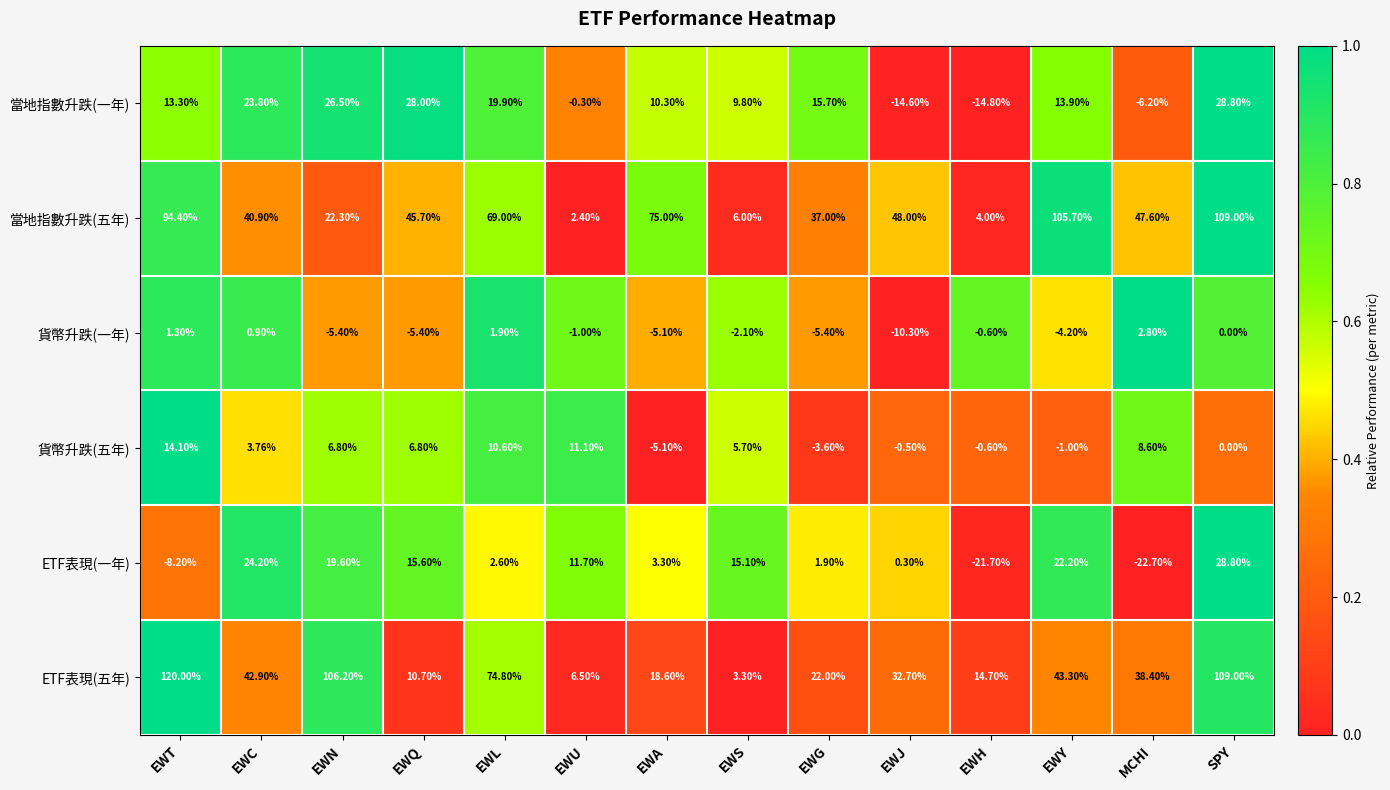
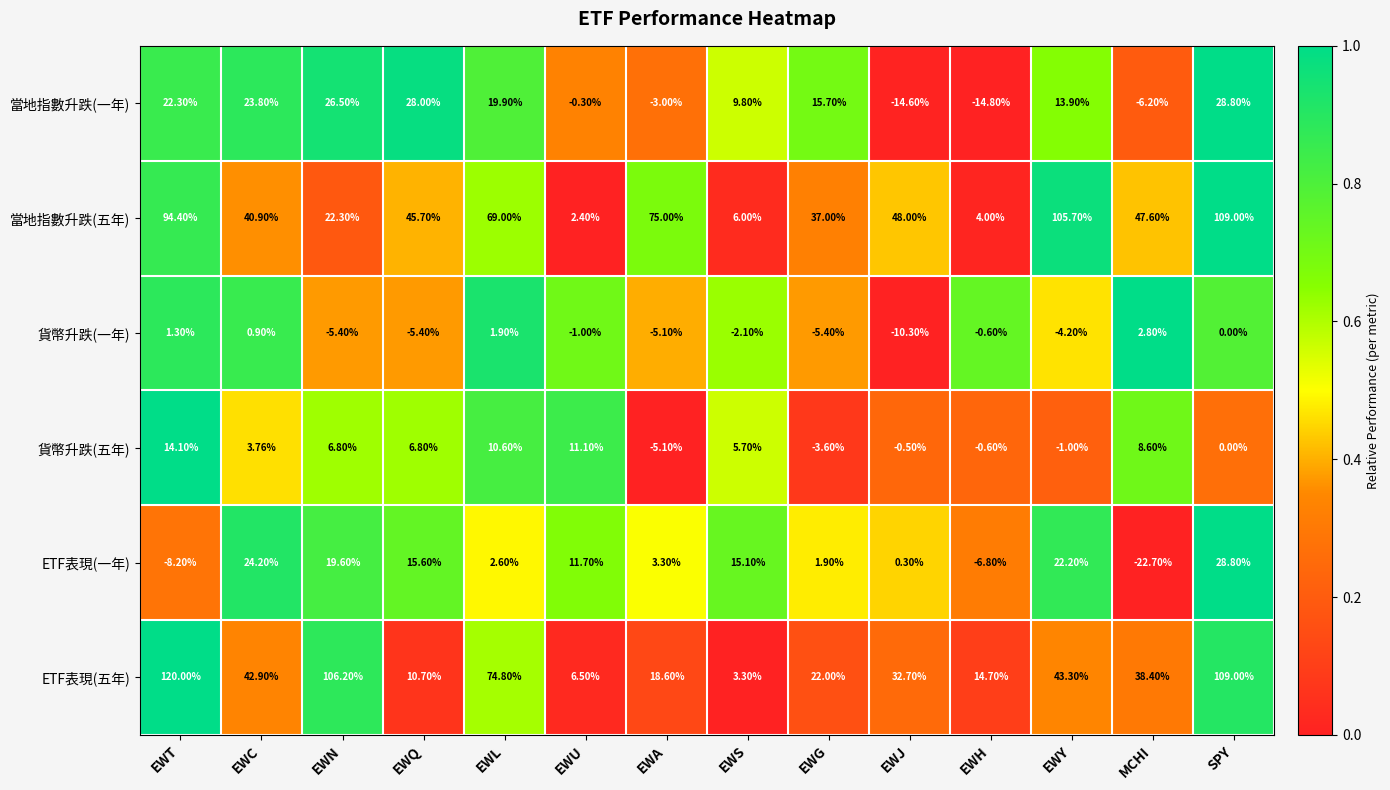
當地指數升跌(一年), EWT: 13.30% -> 22.30%
當地指數升跌(一年), EWA: 10.30% -> -3.00%
ETF表現(一年), EWH: -21.70% -> -6.80%
